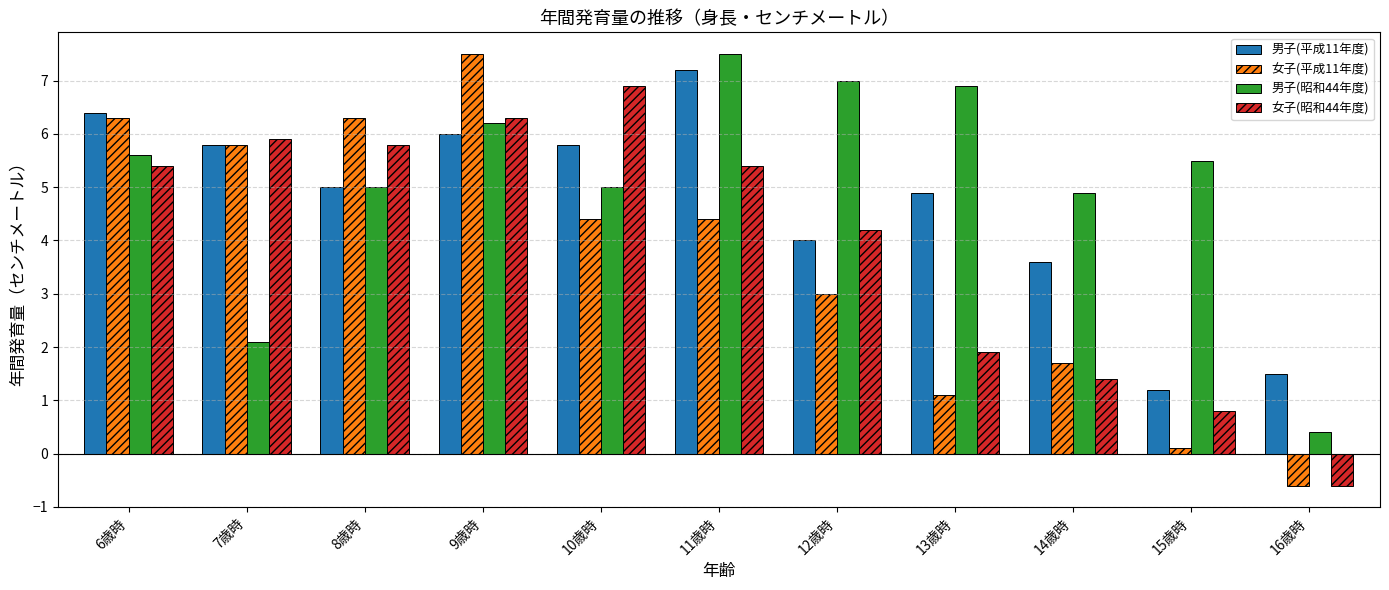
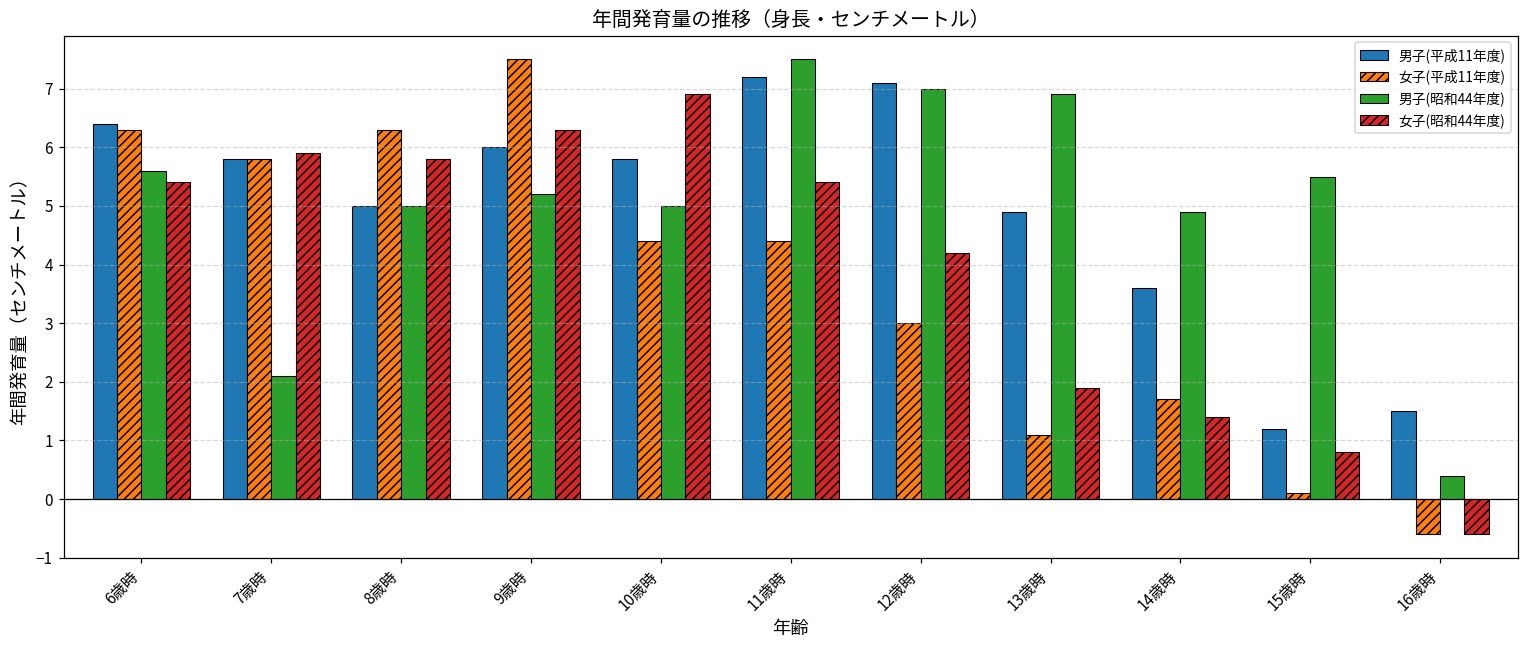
男子(昭和44年度), 9歳時: 6.2 -> 5.2
男子(平成11年度), 12歳時: 4.0 -> 7.1
